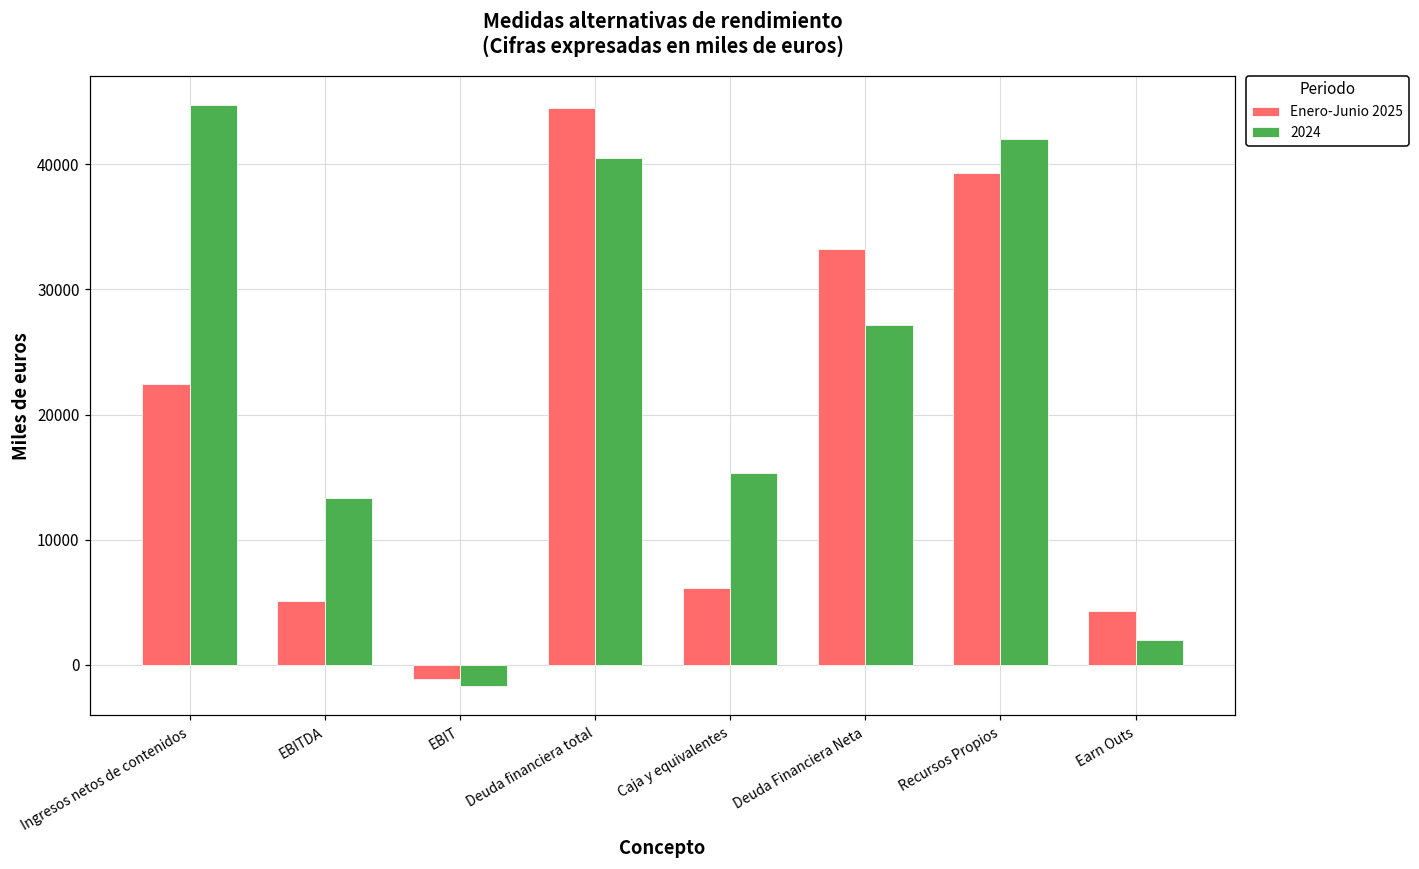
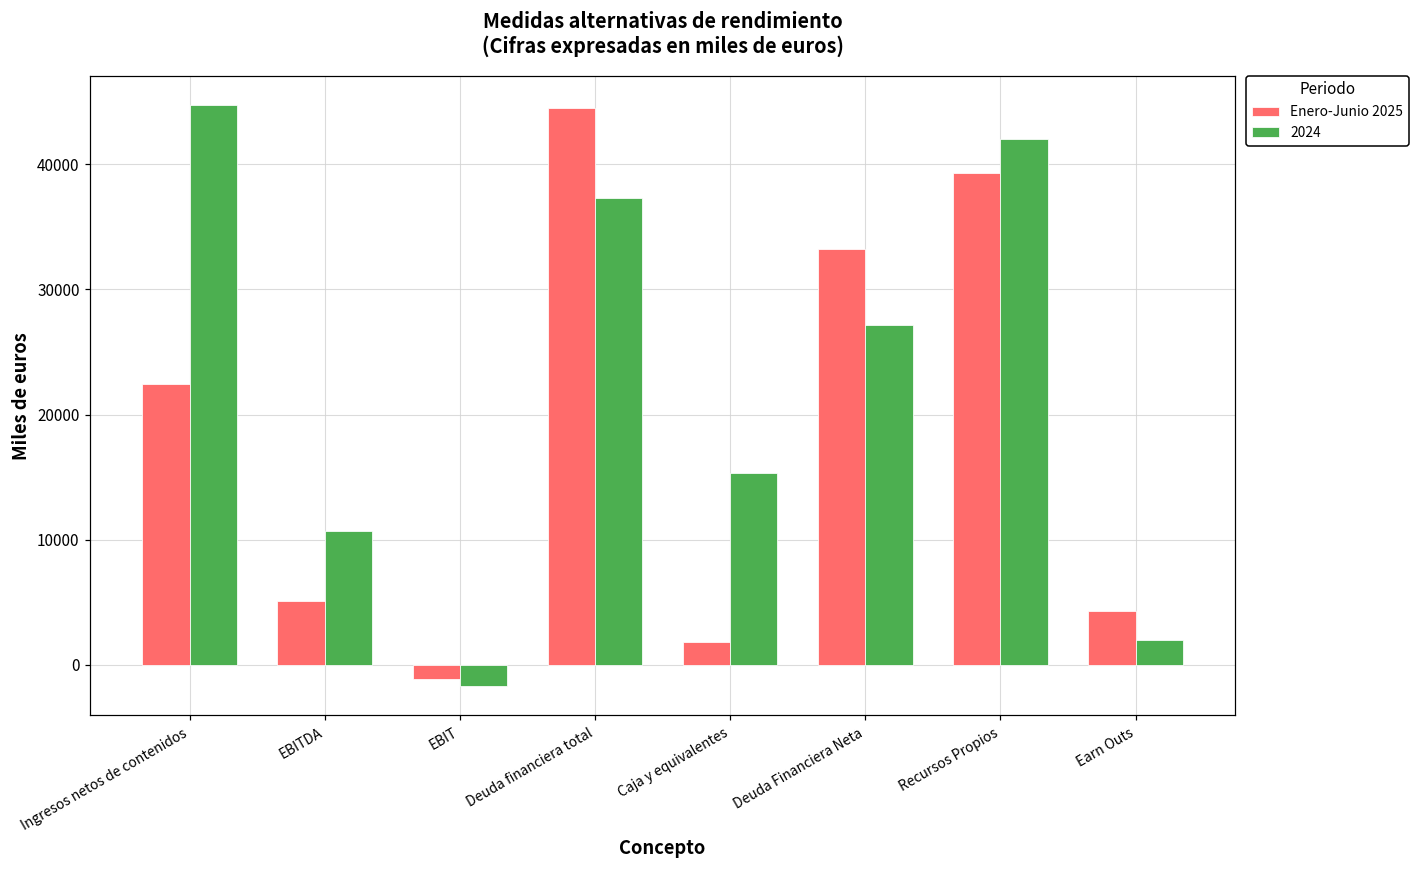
2024, EBITDA: 13400 -> 10700
2024, Deuda financiera total: 40500 -> 37300
Enero-Junio 2025, Caja y equivalentes: 6200 -> 1800
